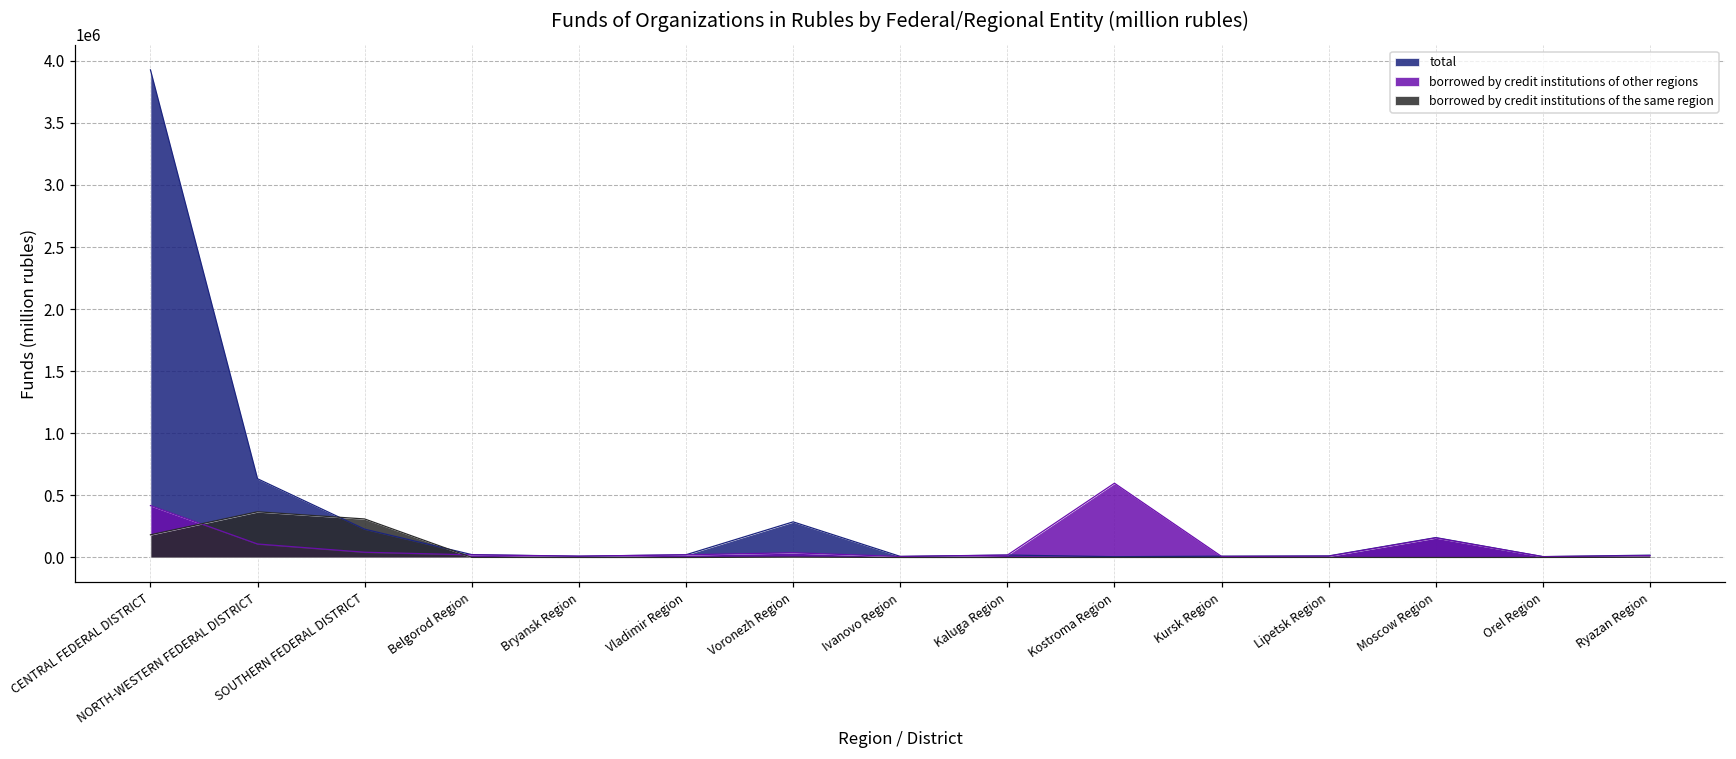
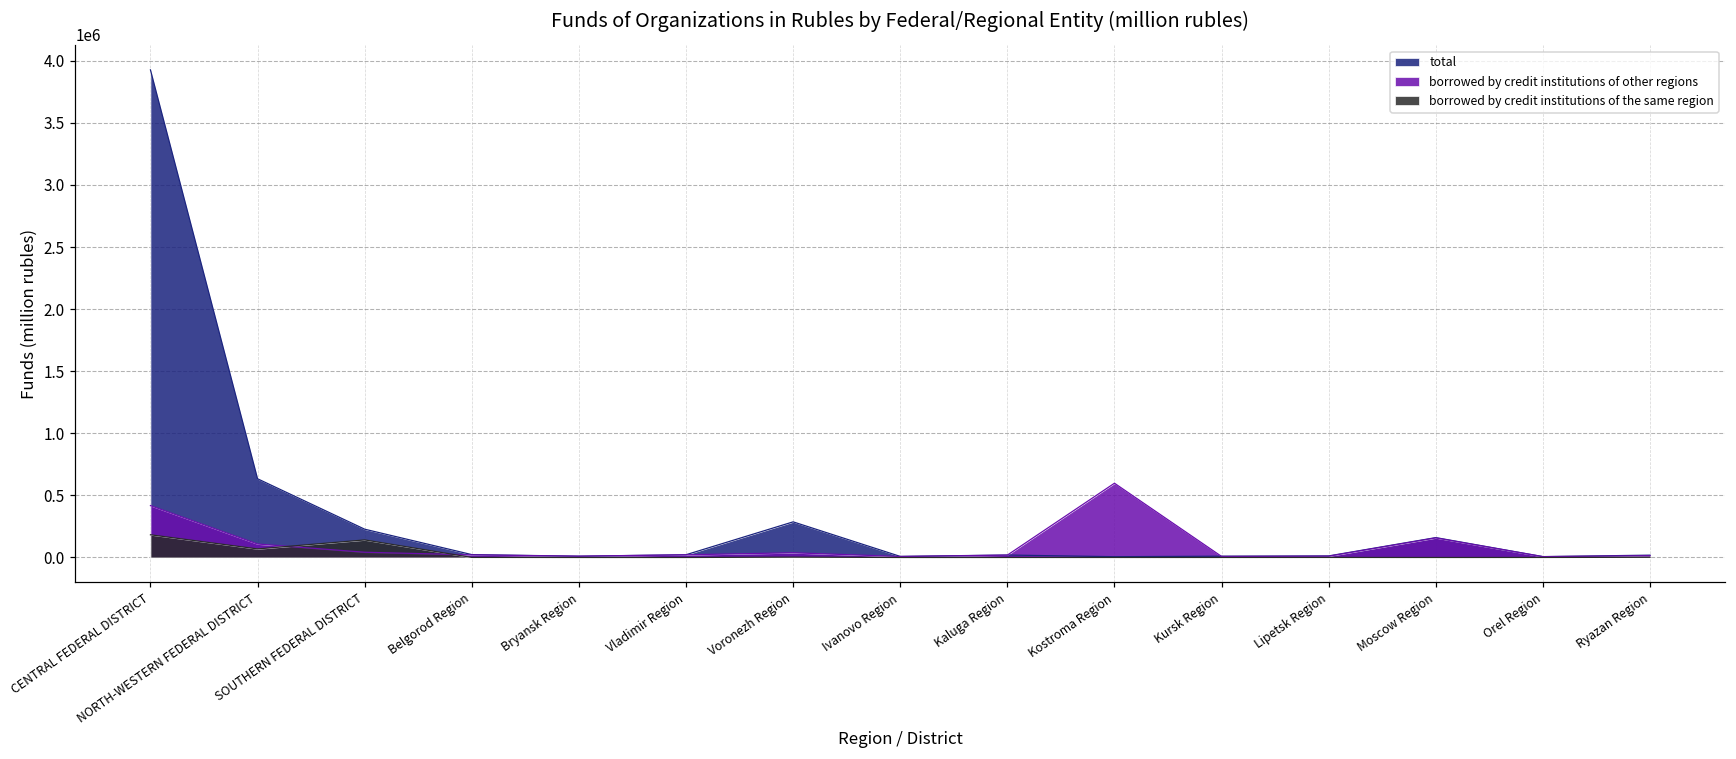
borrowed by credit institutions of the same region, NORTH-WESTERN FEDERAL DISTRICT: 370000 -> 70000
borrowed by credit institutions of the same region, SOUTHERN FEDERAL DISTRICT: 310000 -> 140000
